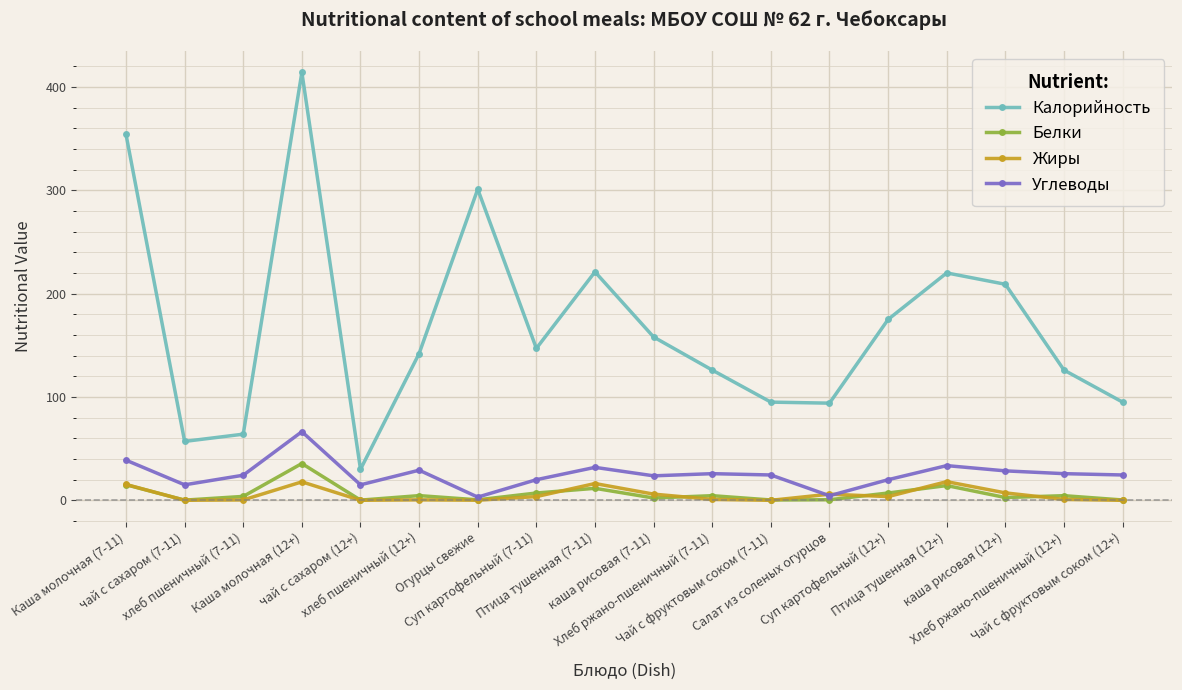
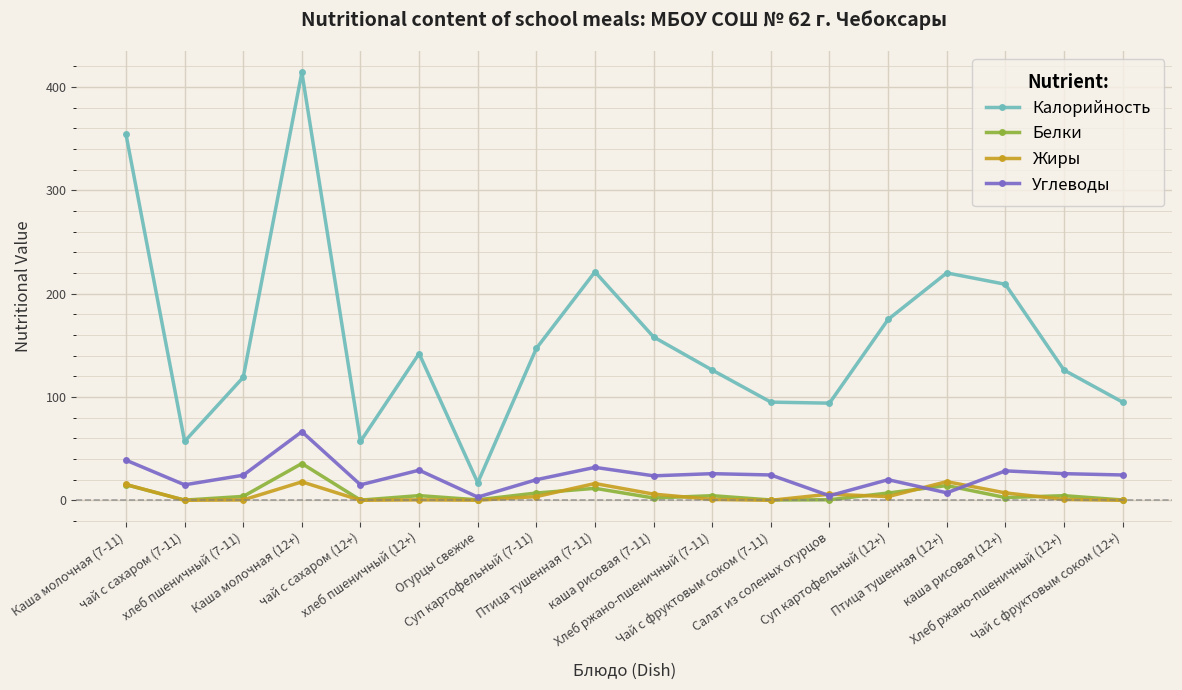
Калорийность, хлеб пшеничный (7-11): 64 -> 119
Калорийность, чай с сахаром (12+): 30 -> 57
Калорийность, Огурцы свежие: 301 -> 17
Углеводы, Птица тушенная (12+): 34 -> 7
